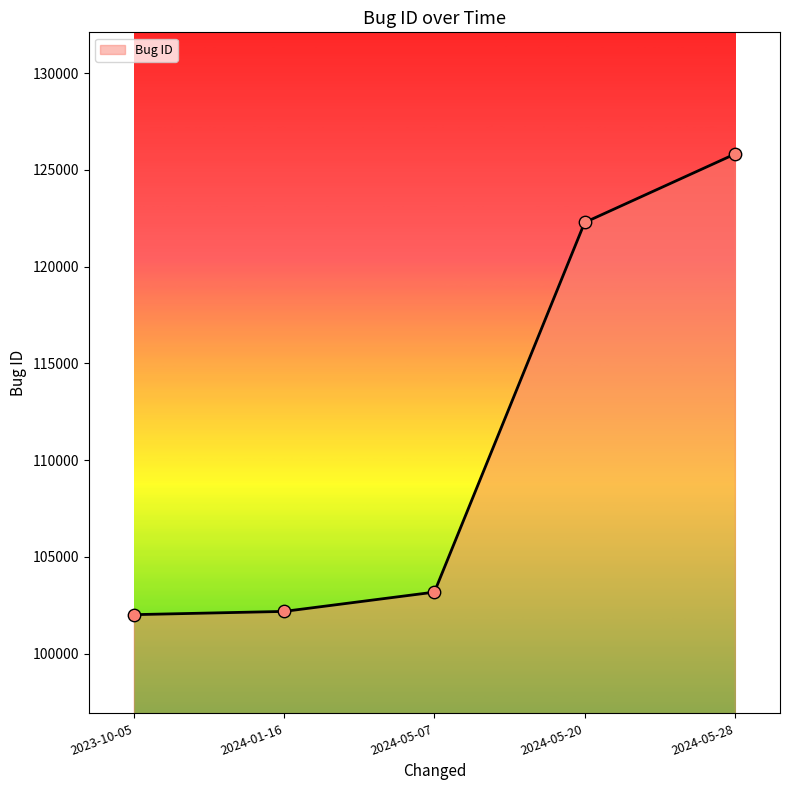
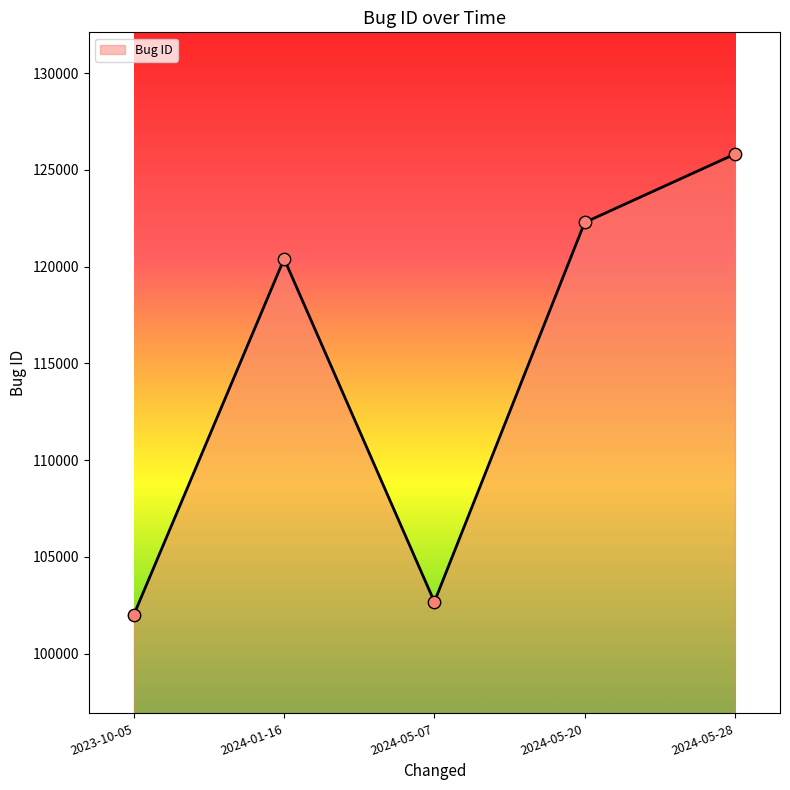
2024-01-16: 102200 -> 120400
2024-05-07: 103200 -> 102700
